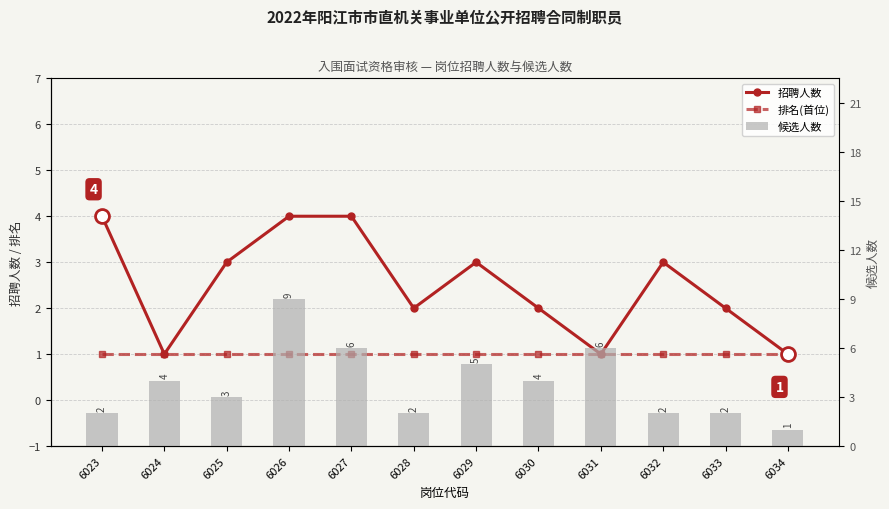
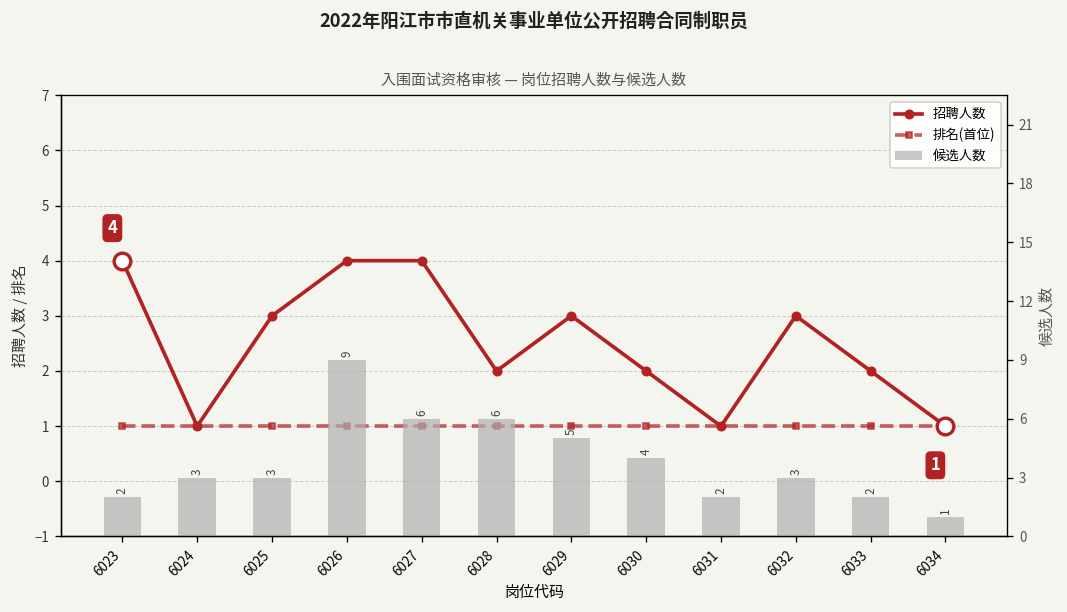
候选人数, 6024: 4 -> 3
候选人数, 6028: 2 -> 6
候选人数, 6031: 6 -> 2
候选人数, 6032: 2 -> 3
